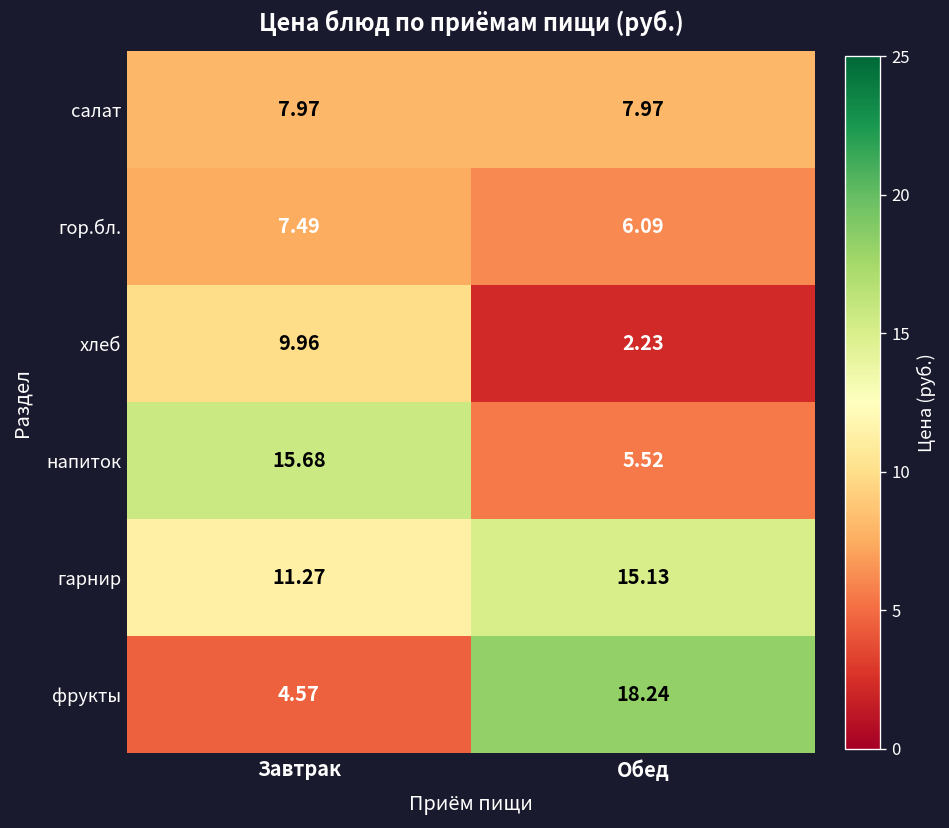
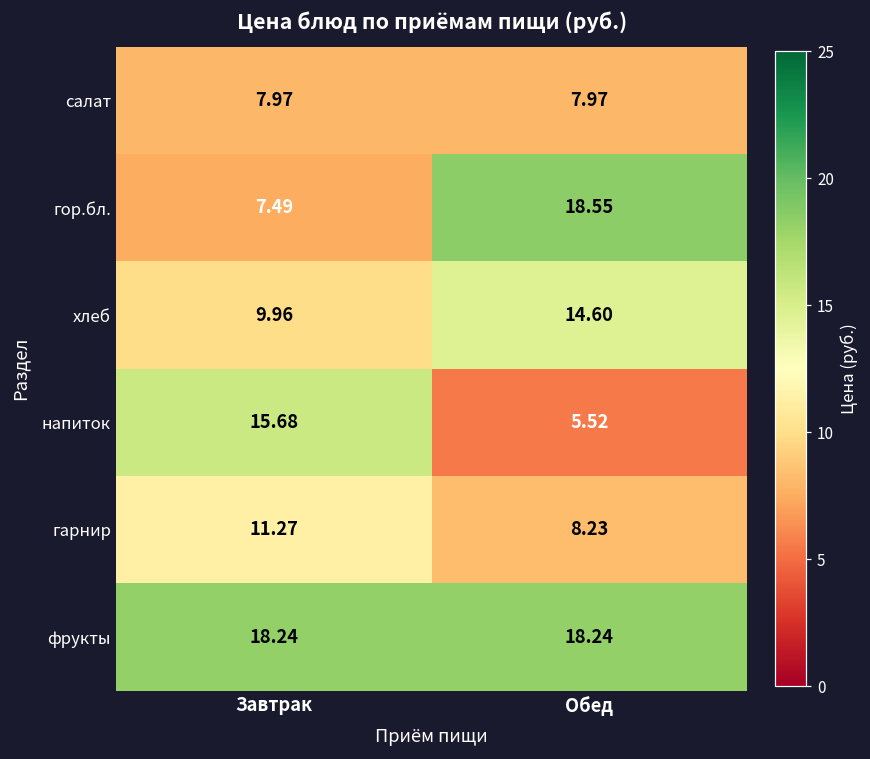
гор.бл., Обед: 6.09 -> 18.55
хлеб, Обед: 2.23 -> 14.60
гарнир, Обед: 15.13 -> 8.23
фрукты, Завтрак: 4.57 -> 18.24
